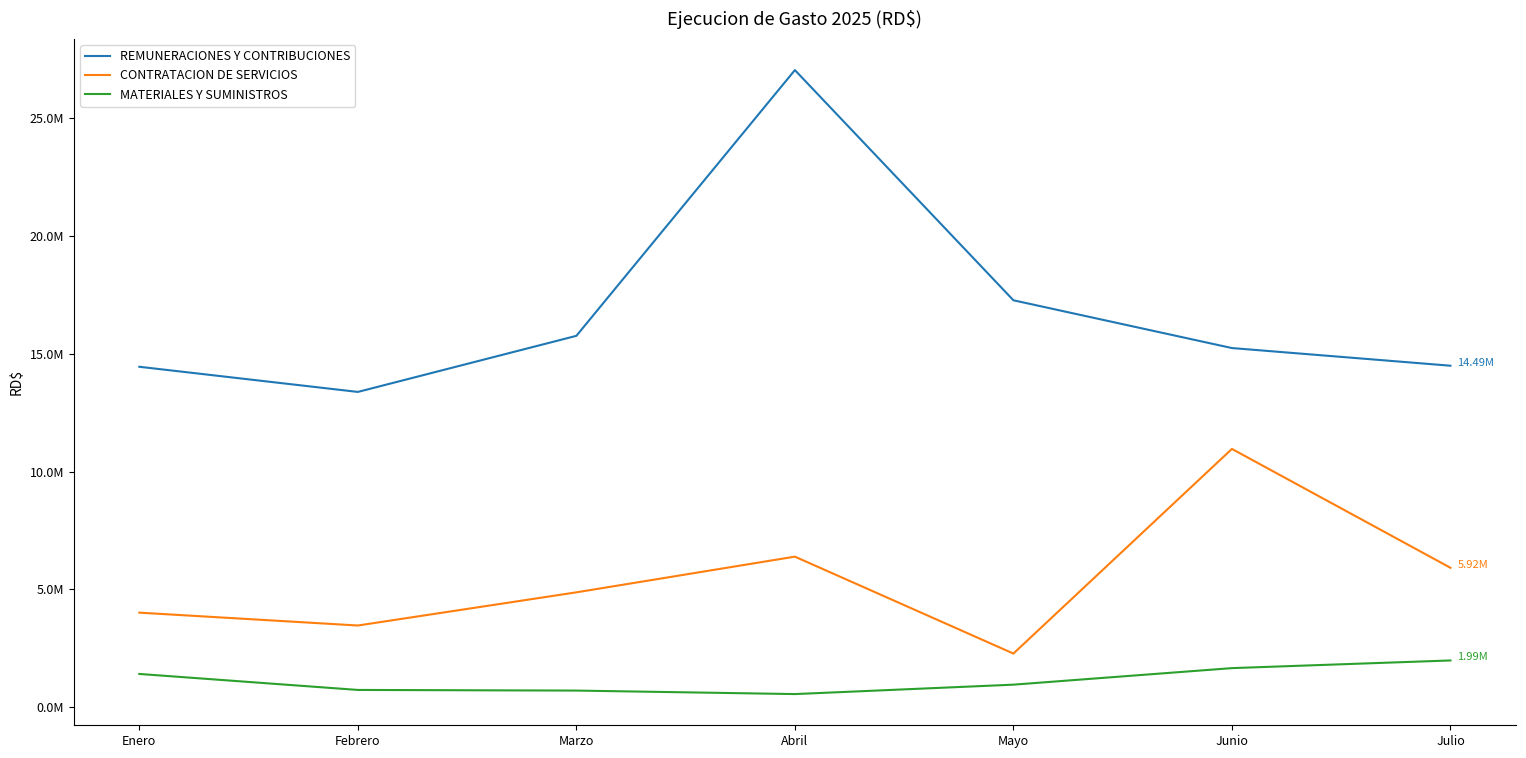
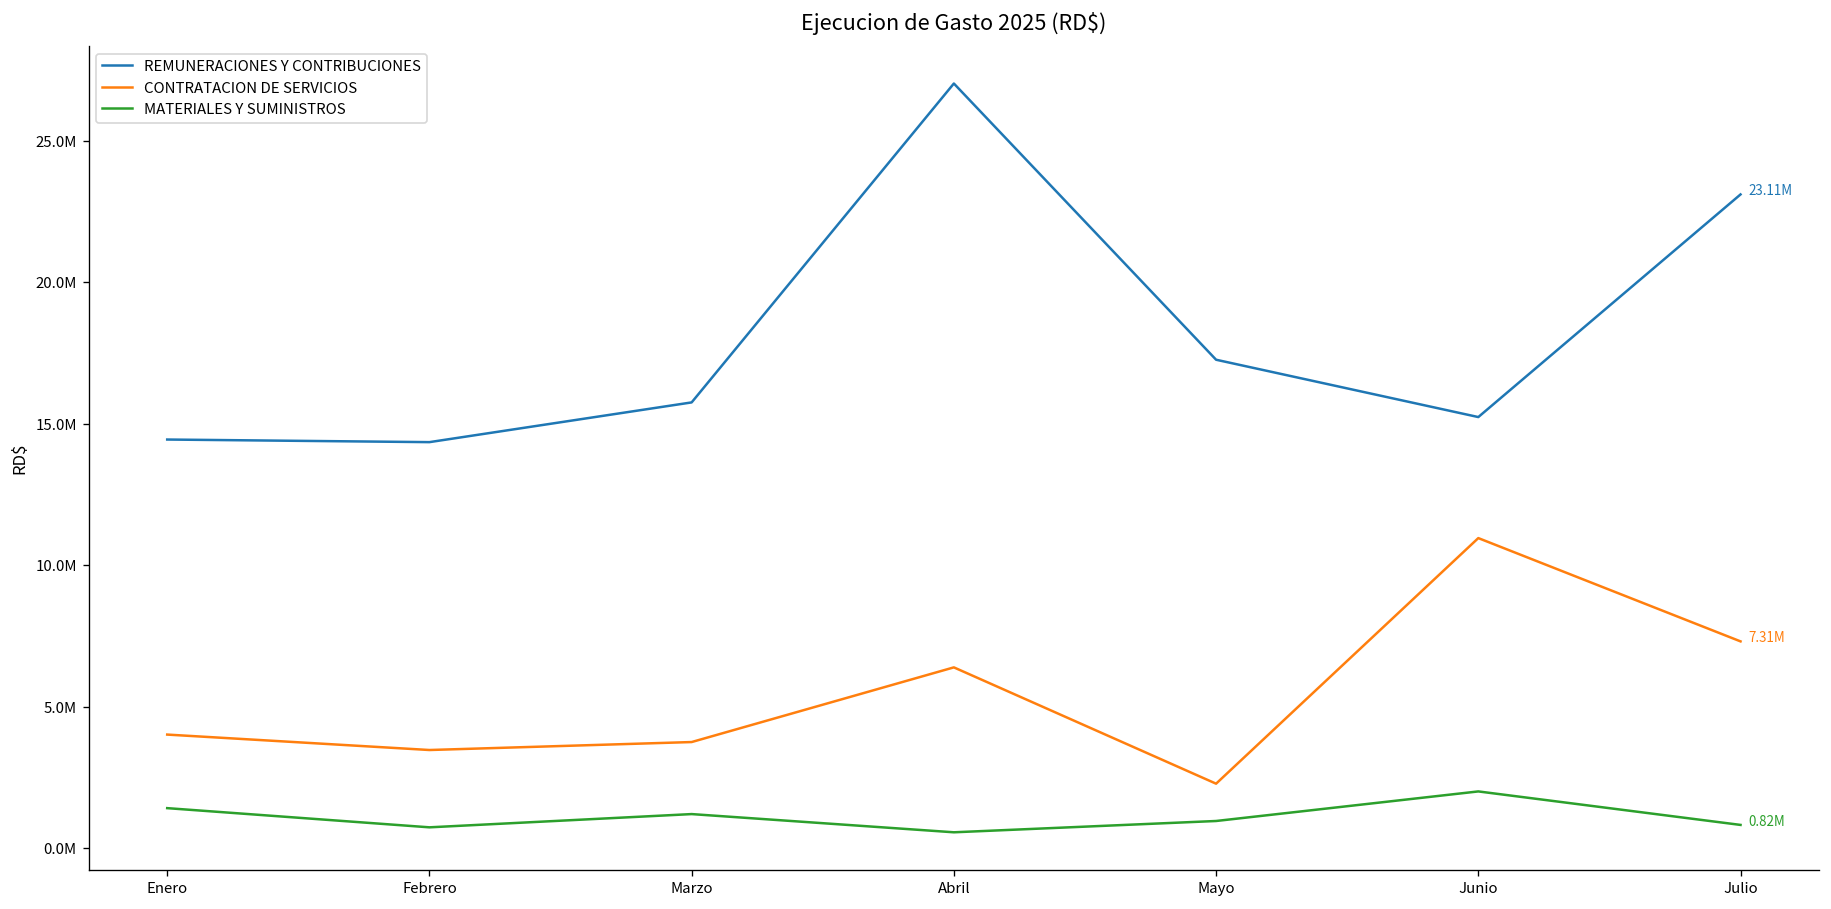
REMUNERACIONES Y CONTRIBUCIONES, Febrero: 13400000 -> 14400000
CONTRATACION DE SERVICIOS, Marzo: 4900000 -> 3700000
MATERIALES Y SUMINISTROS, Marzo: 700000 -> 1200000
MATERIALES Y SUMINISTROS, Junio: 1700000 -> 2000000
REMUNERACIONES Y CONTRIBUCIONES, Julio: 14.49M -> 23.11M
CONTRATACION DE SERVICIOS, Julio: 5.92M -> 7.31M
MATERIALES Y SUMINISTROS, Julio: 1.99M -> 0.82M
